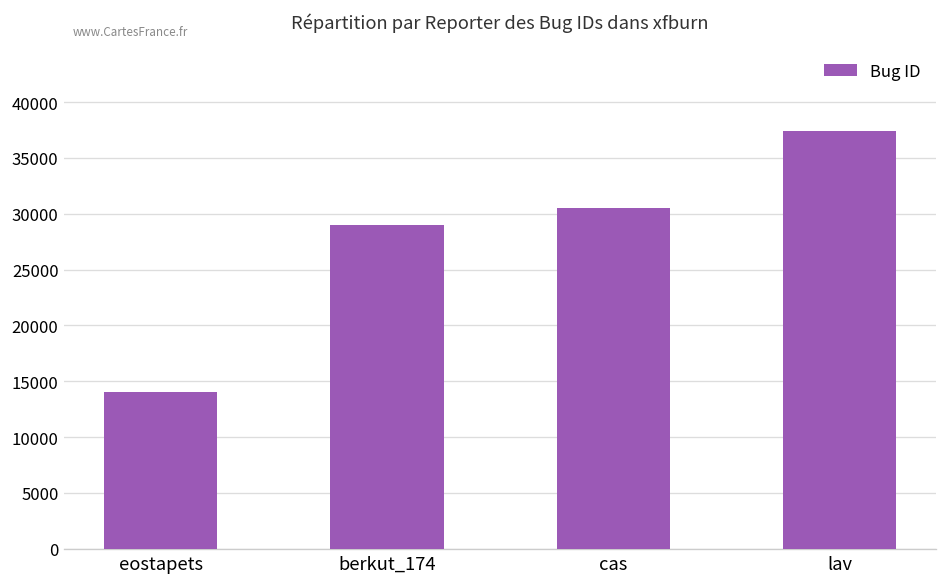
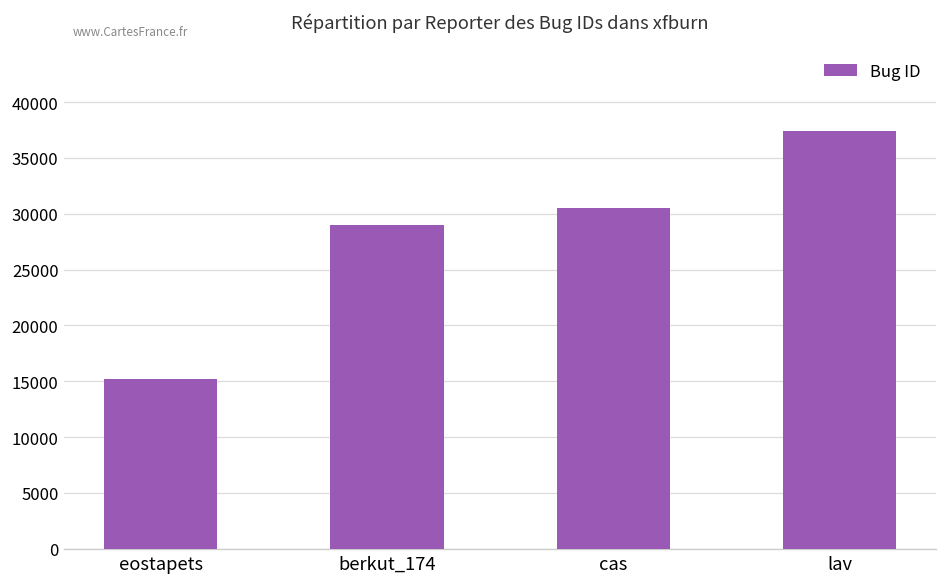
eostapets: 14000 -> 15000
